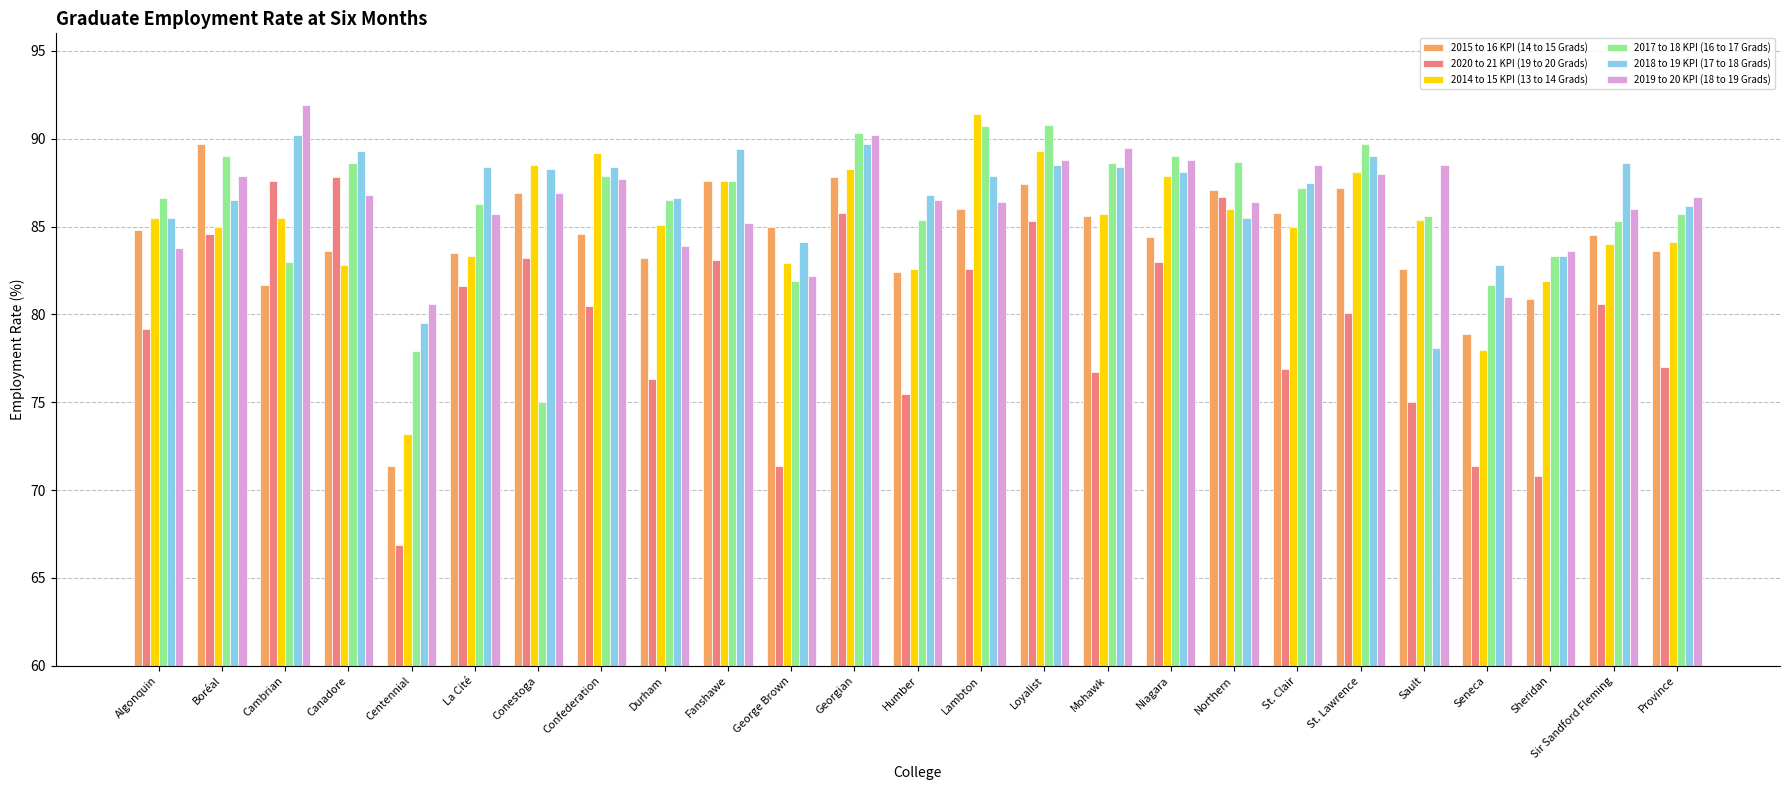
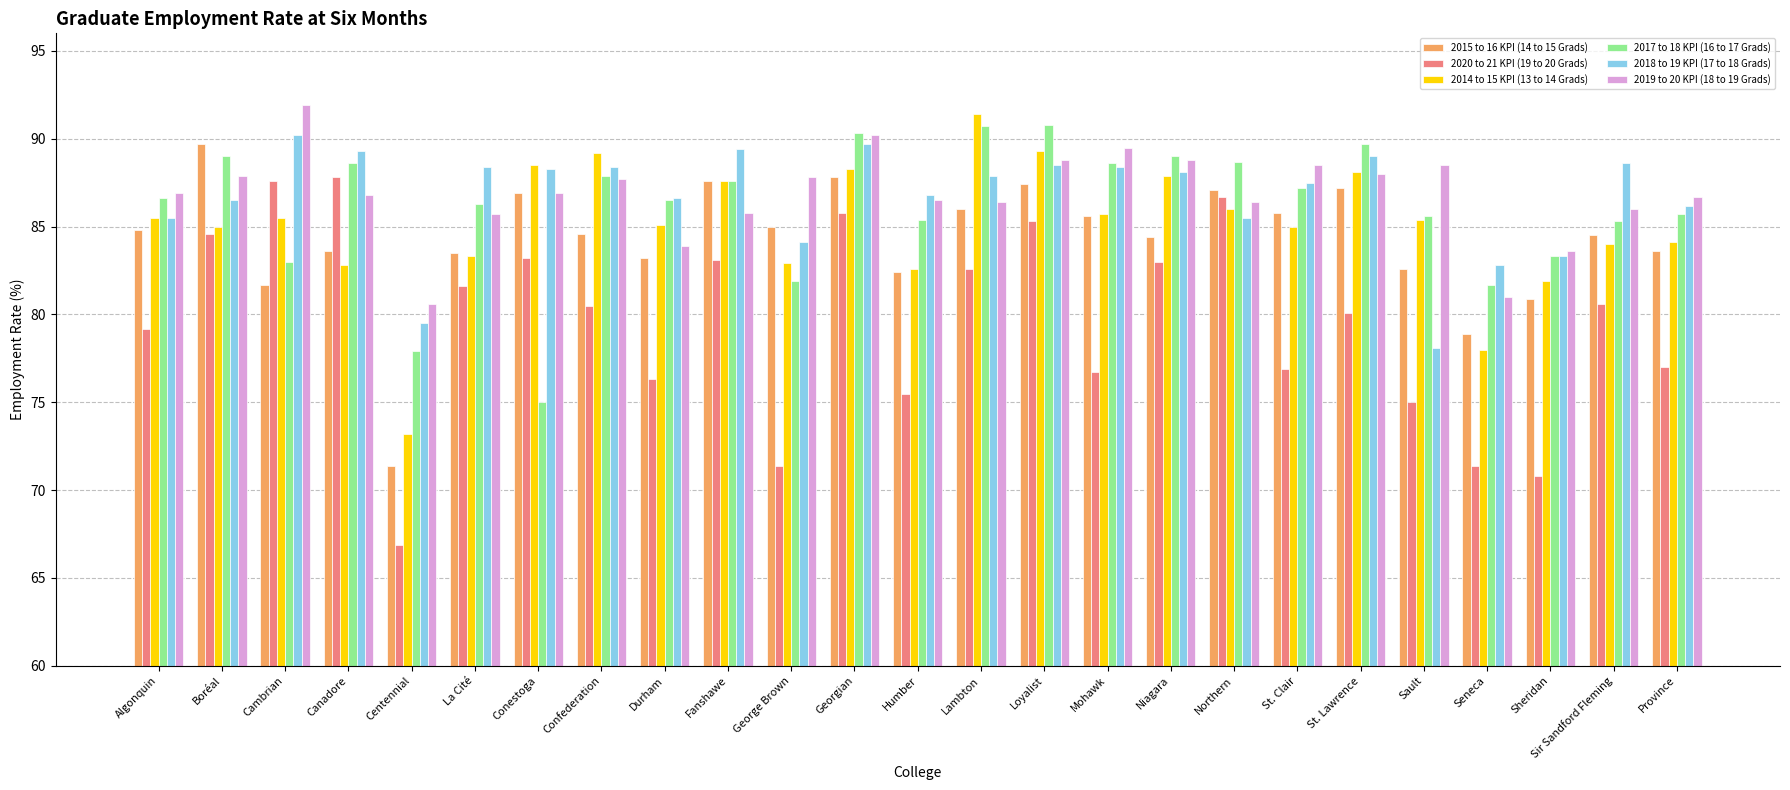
2019 to 20 KPI (18 to 19 Grads), Algonquin: 83.8 -> 86.9
2019 to 20 KPI (18 to 19 Grads), Fanshawe: 85.2 -> 85.8
2019 to 20 KPI (18 to 19 Grads), George Brown: 82.2 -> 87.8
